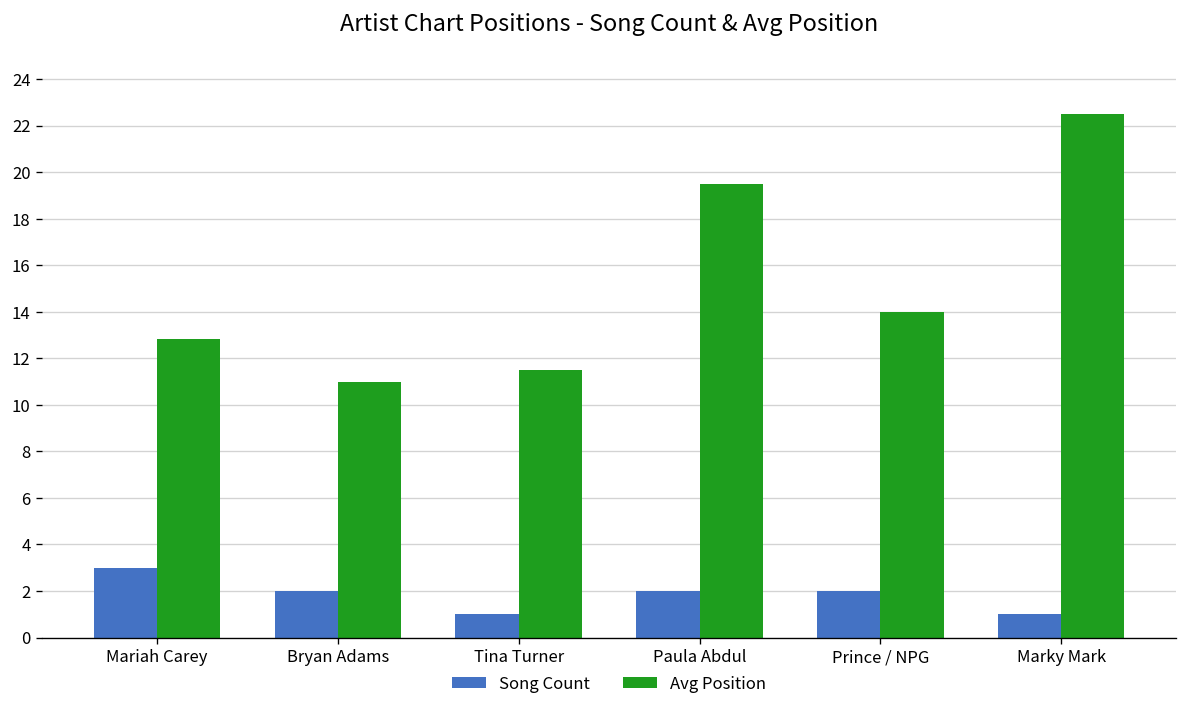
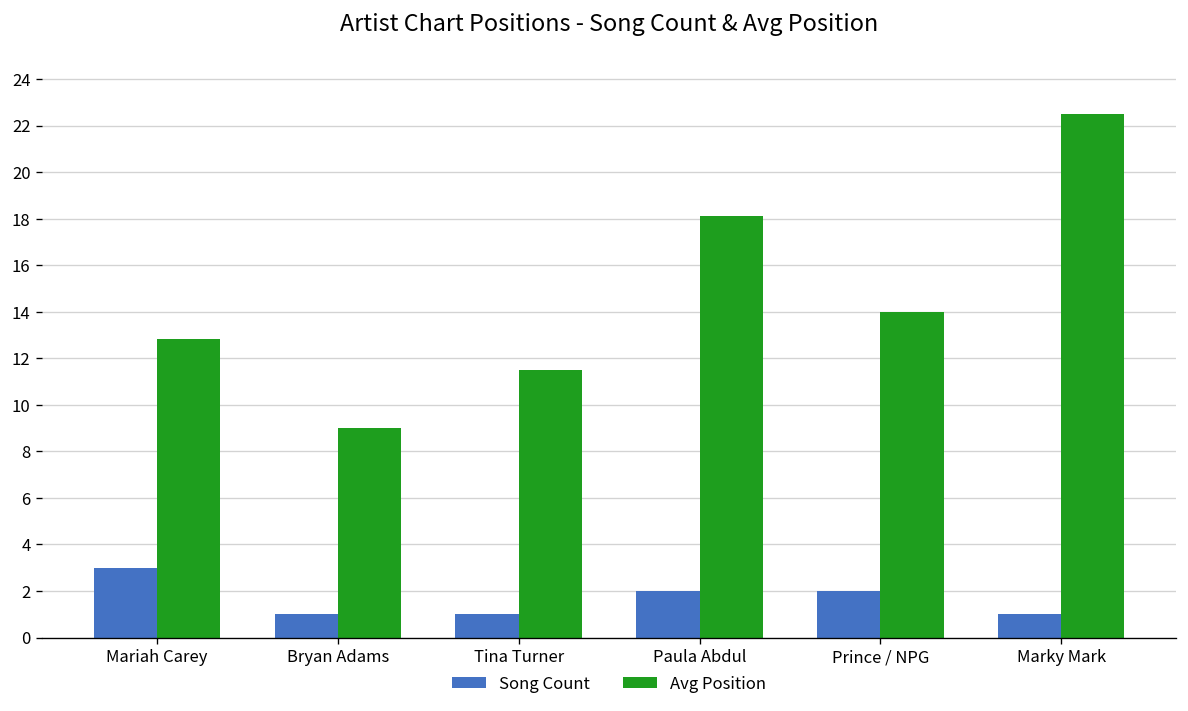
Song Count, Bryan Adams: 2 -> 1
Avg Position, Bryan Adams: 11 -> 9
Avg Position, Paula Abdul: 19.5 -> 18.1
